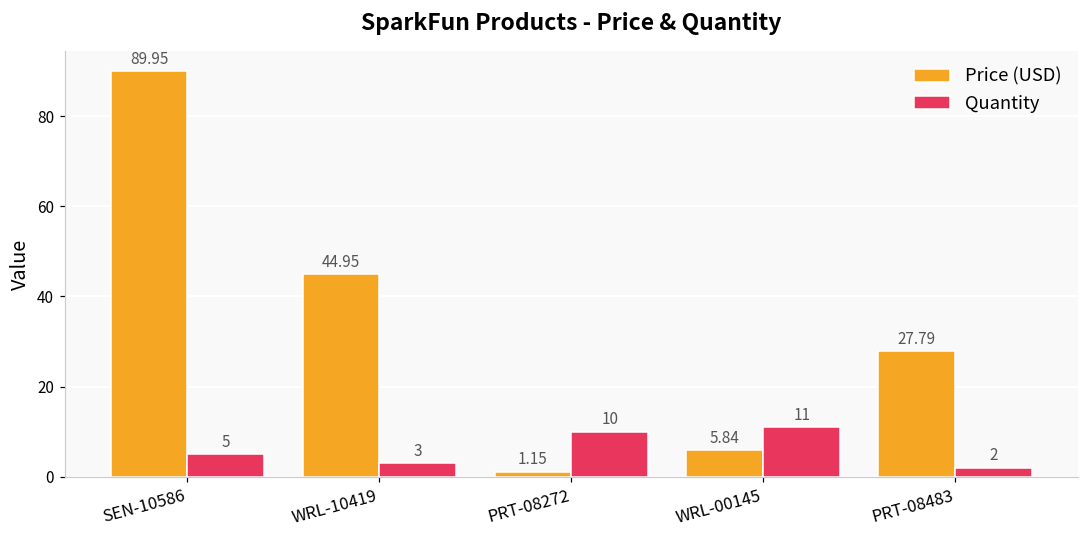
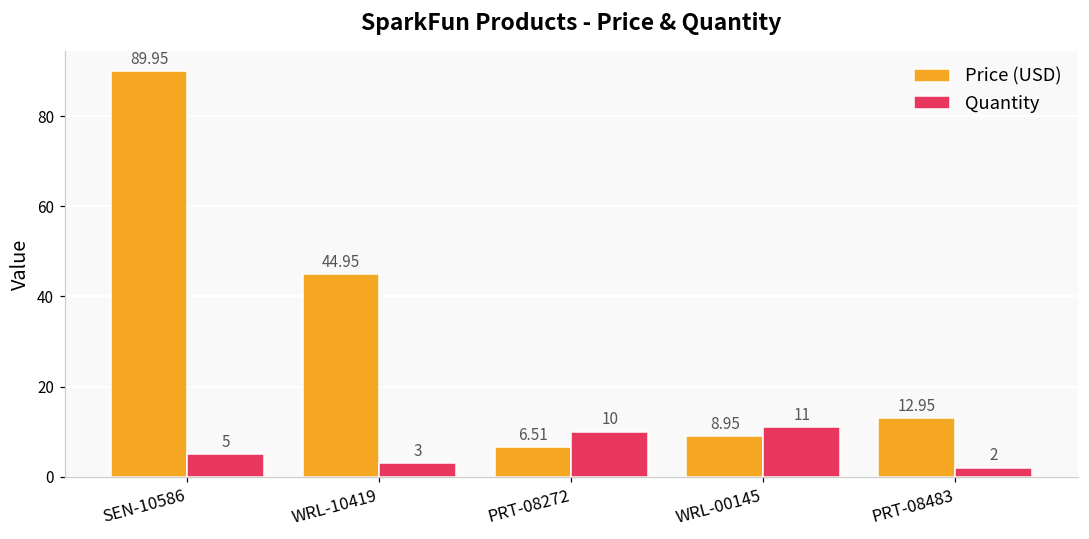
Price (USD), PRT-08272: 1.15 -> 6.51
Price (USD), WRL-00145: 5.84 -> 8.95
Price (USD), PRT-08483: 27.79 -> 12.95
